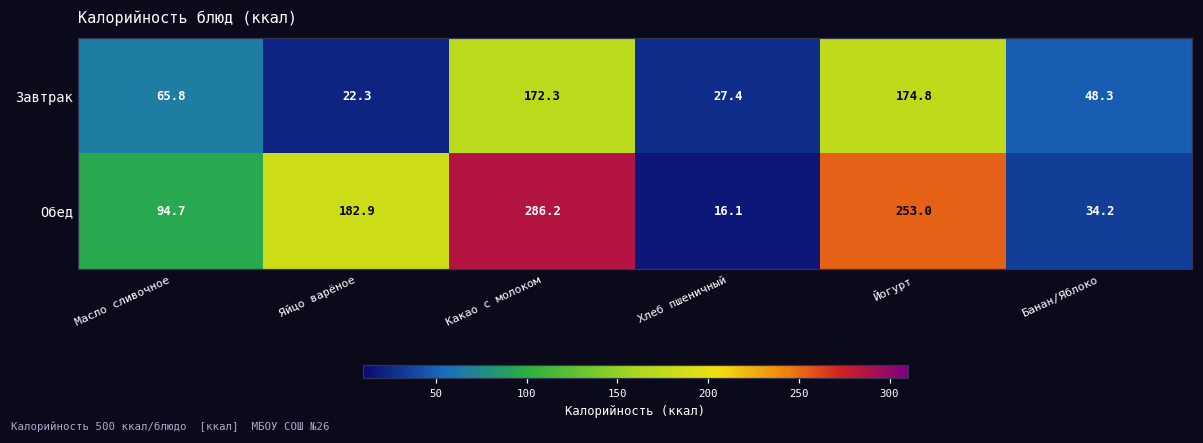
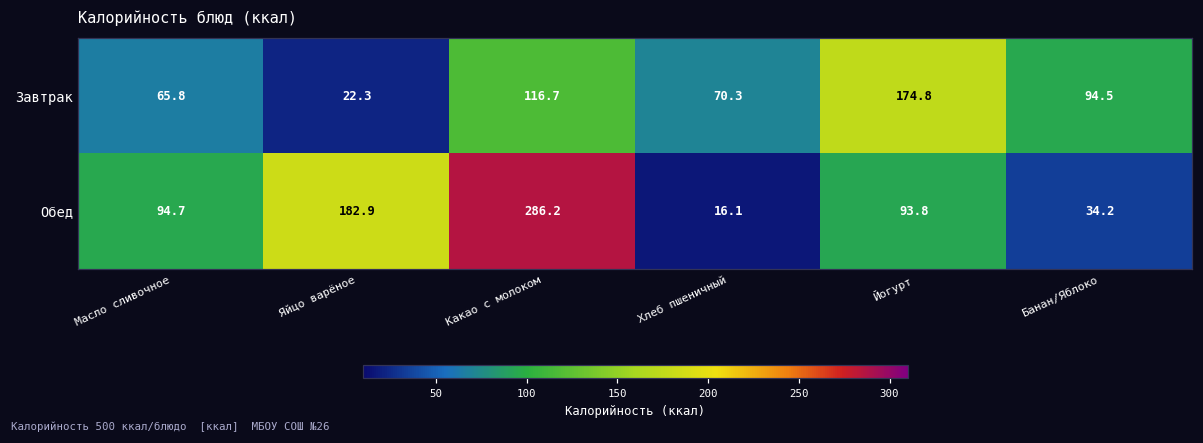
Завтрак, Какао с молоком: 172.3 -> 116.7
Завтрак, Хлеб пшеничный: 27.4 -> 70.3
Завтрак, Банан/Яблоко: 48.3 -> 94.5
Обед, Йогурт: 253.0 -> 93.8
